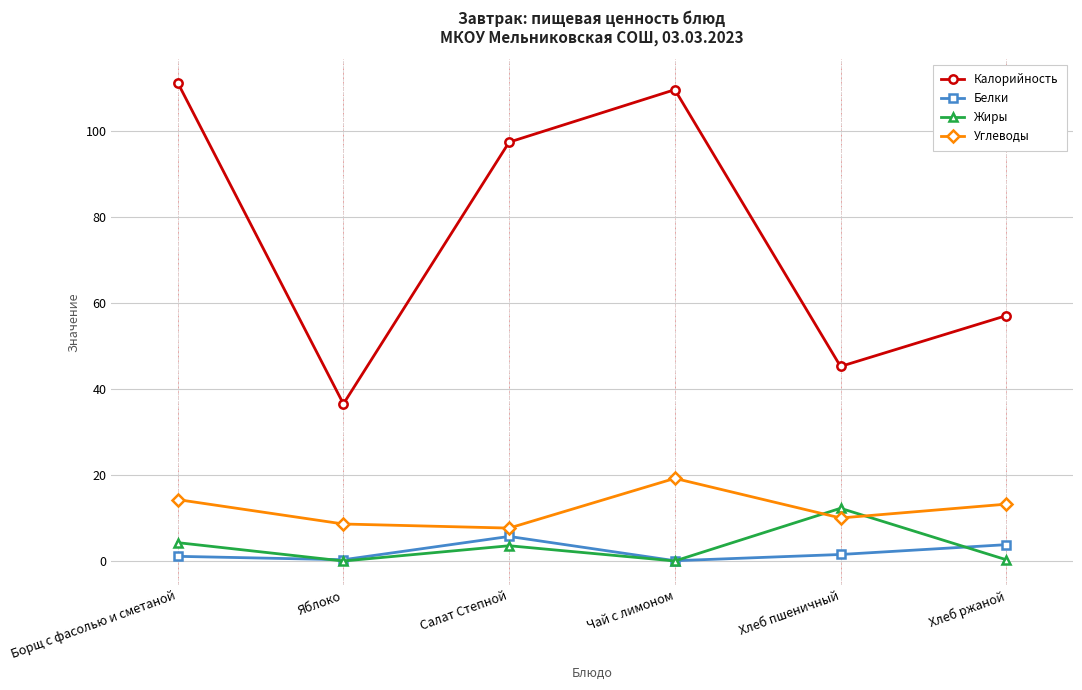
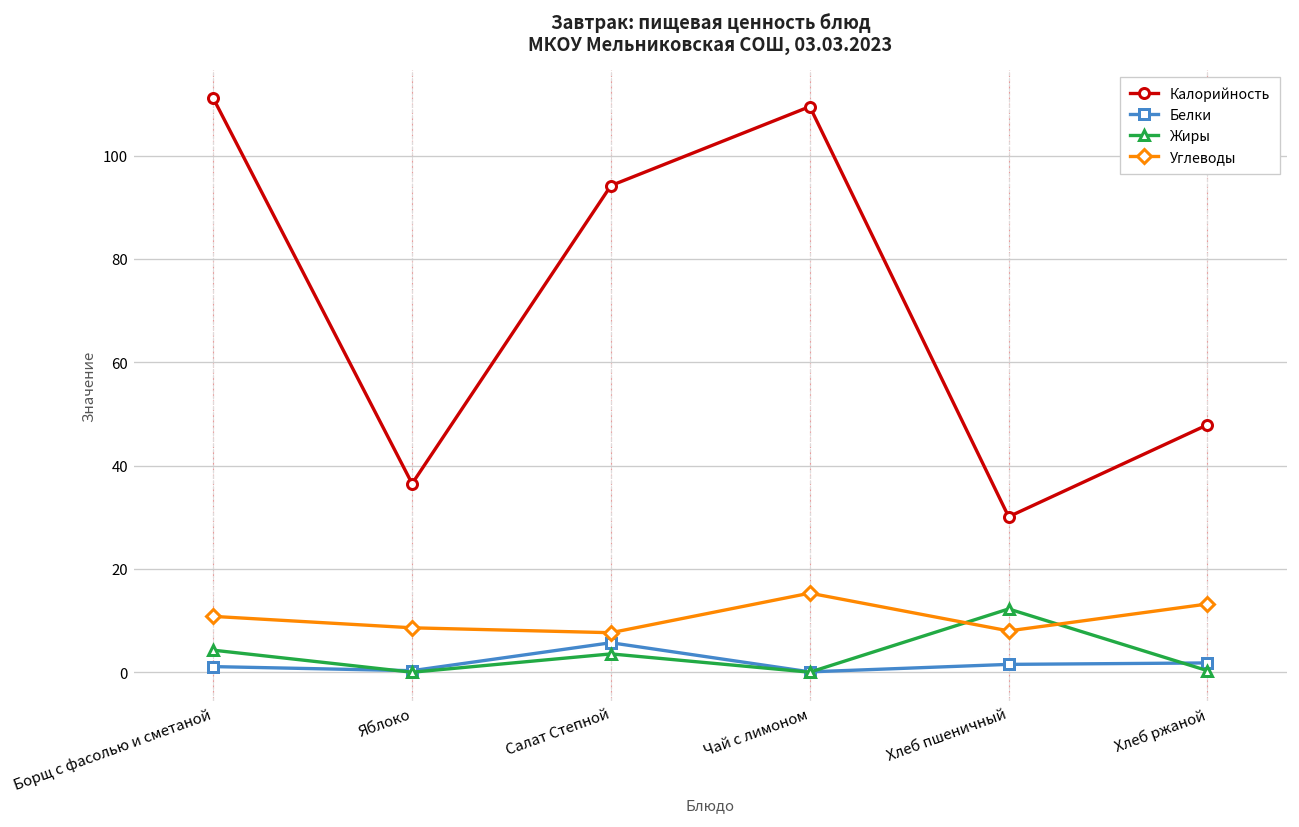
Углеводы, Борщ с фасолью и сметаной: 14 -> 11
Калорийность, Салат Степной: 97 -> 94
Углеводы, Чай с лимоном: 19 -> 15
Калорийность, Хлеб пшеничный: 45 -> 30
Углеводы, Хлеб пшеничный: 10 -> 8
Калорийность, Хлеб ржаной: 57 -> 48
Белки, Хлеб ржаной: 4 -> 2
